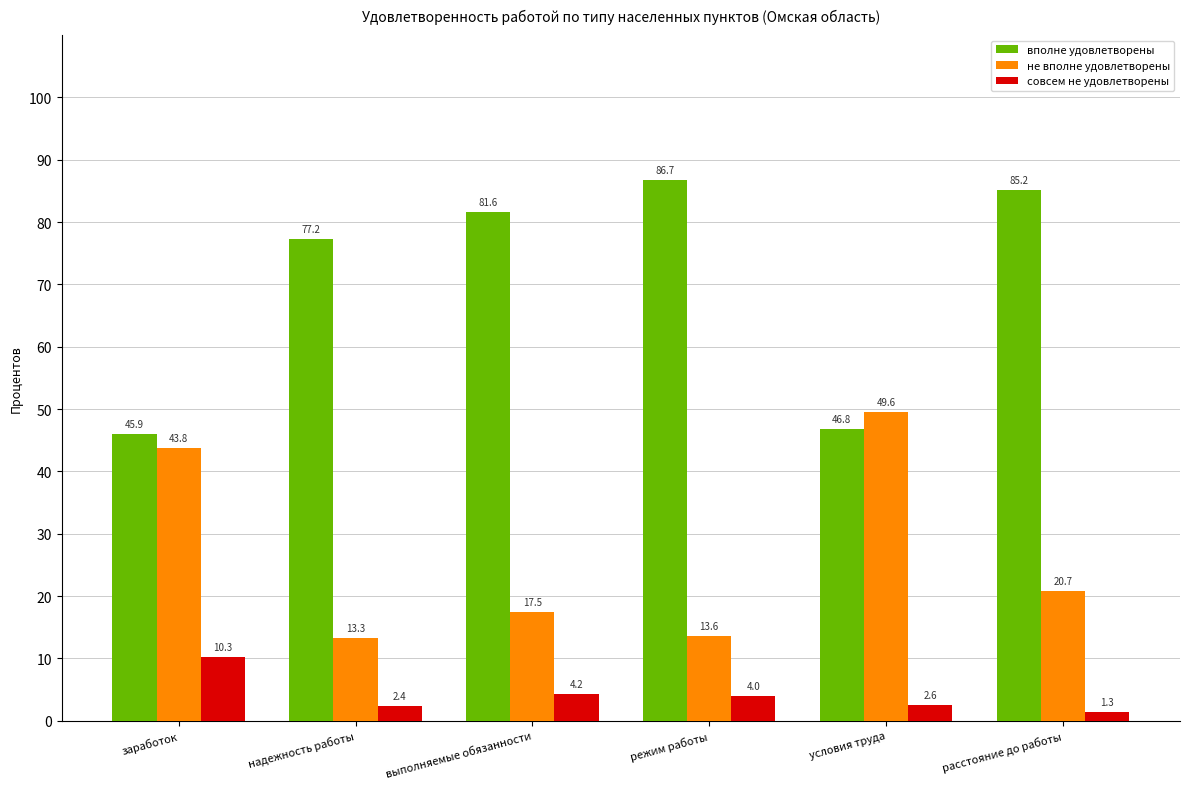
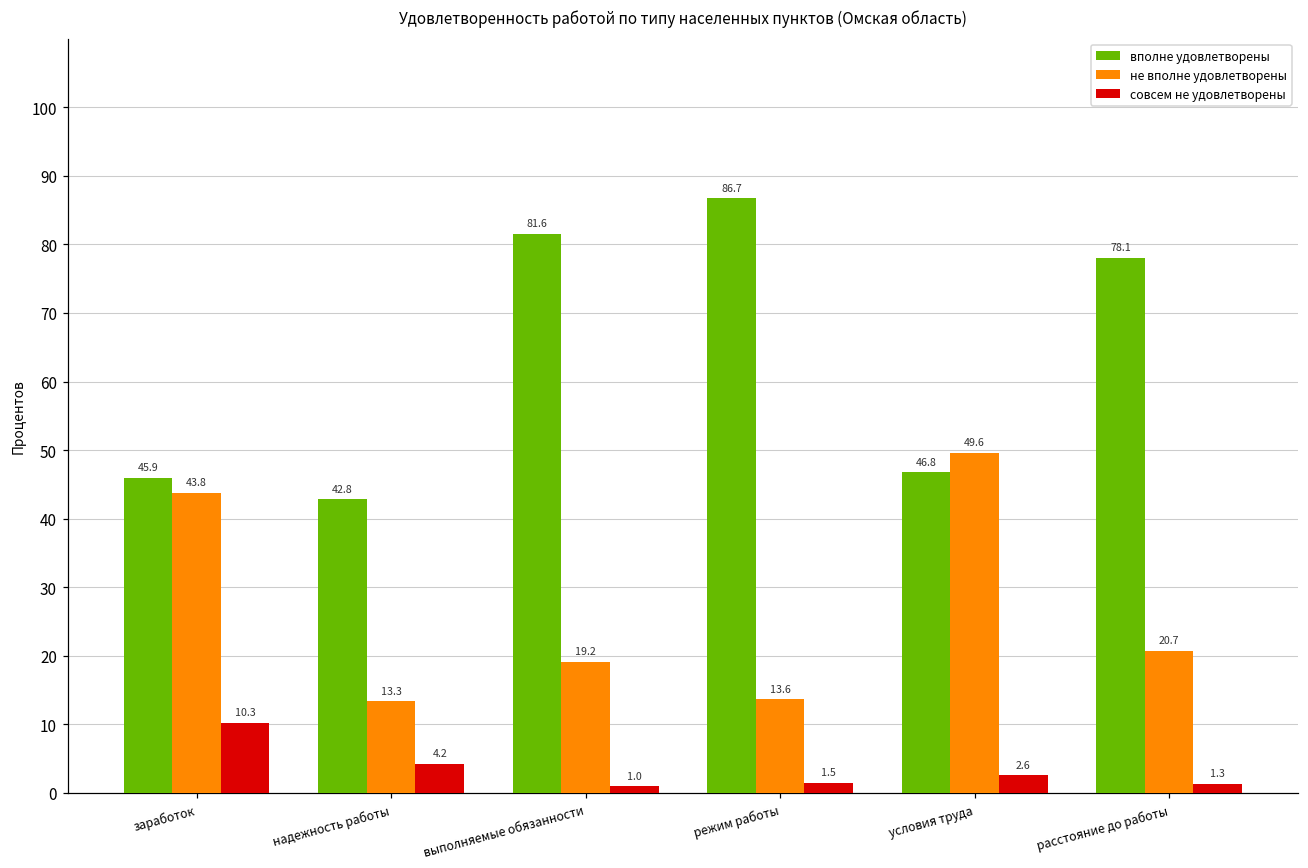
вполне удовлетворены, надежность работы: 77.2 -> 42.8
совсем не удовлетворены, надежность работы: 2.4 -> 4.2
не вполне удовлетворены, выполняемые обязанности: 17.5 -> 19.2
совсем не удовлетворены, выполняемые обязанности: 4.2 -> 1.0
совсем не удовлетворены, режим работы: 4.0 -> 1.5
вполне удовлетворены, расстояние до работы: 85.2 -> 78.1
